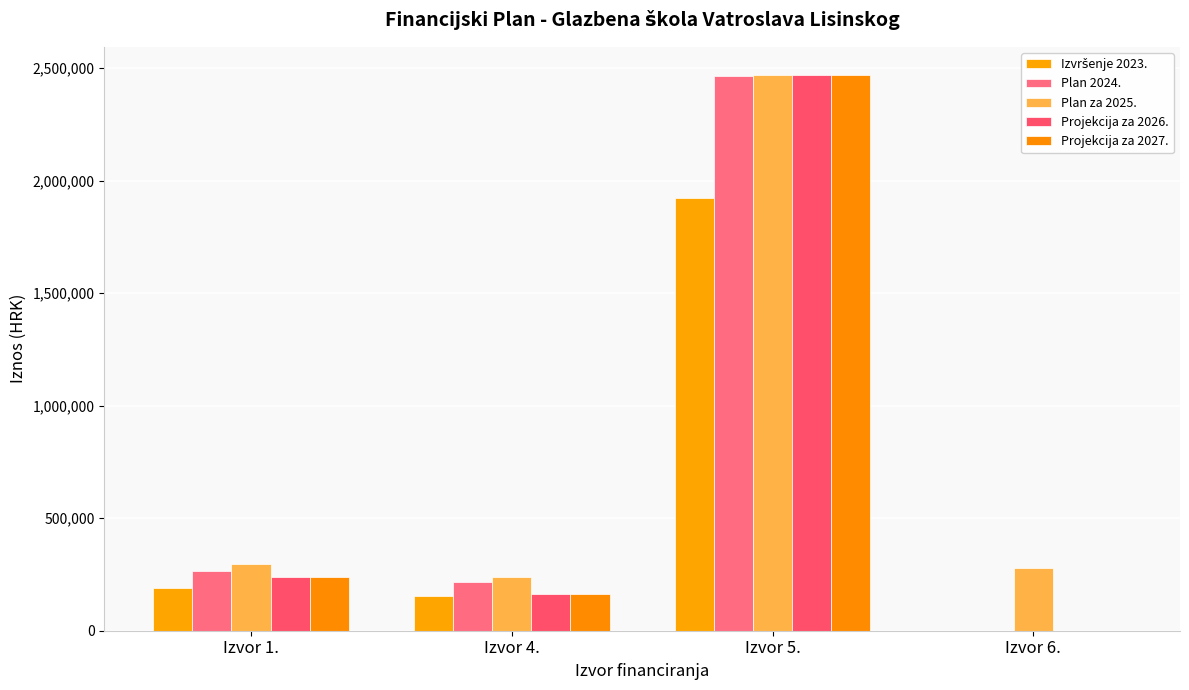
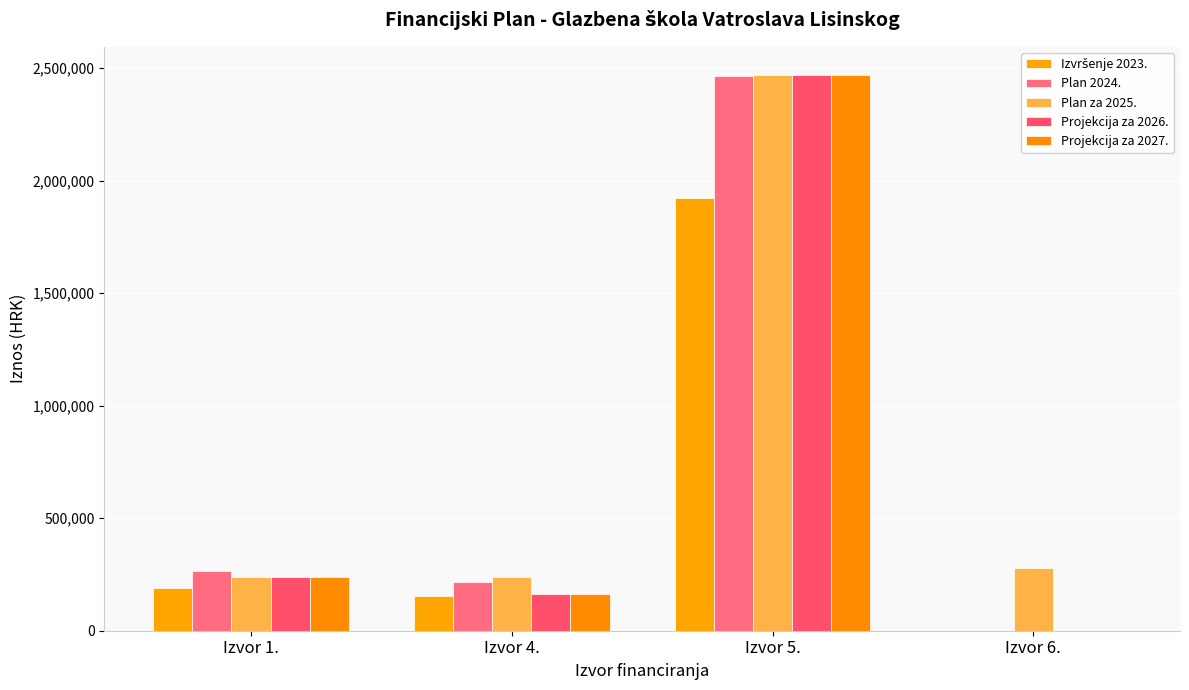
Plan za 2025., Izvor 1.: 300,000 -> 240,000
